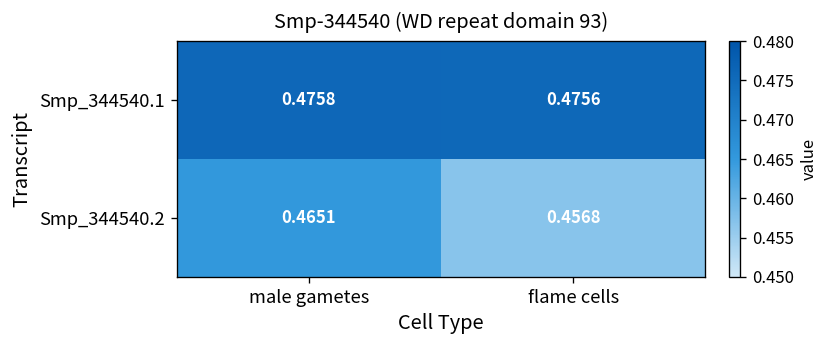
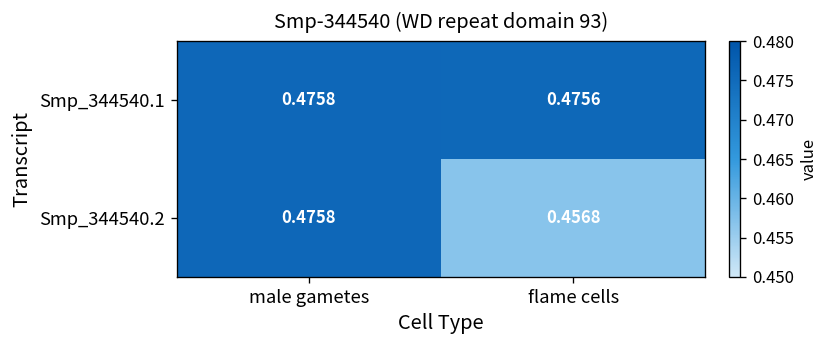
Smp_344540.2, male gametes: 0.4651 -> 0.4758
